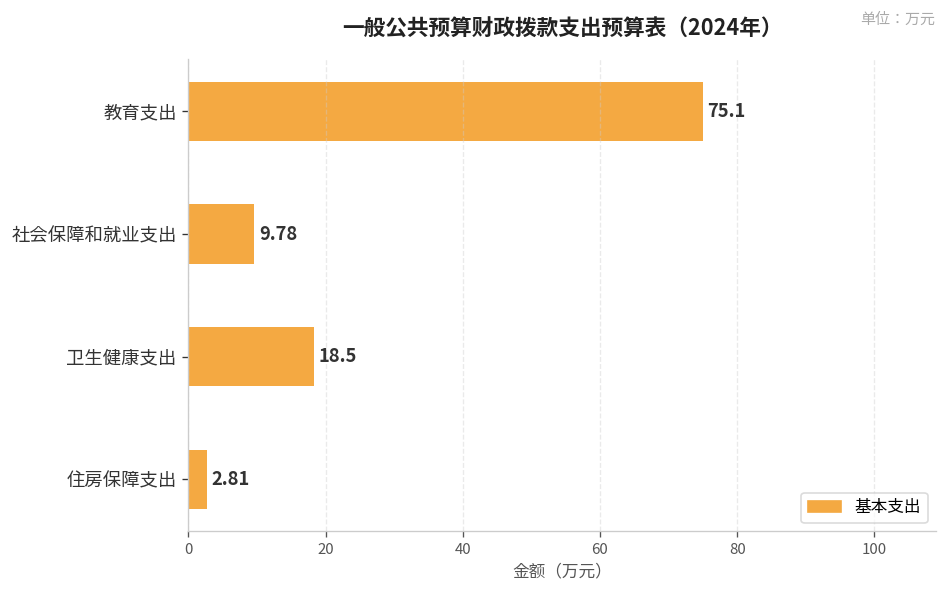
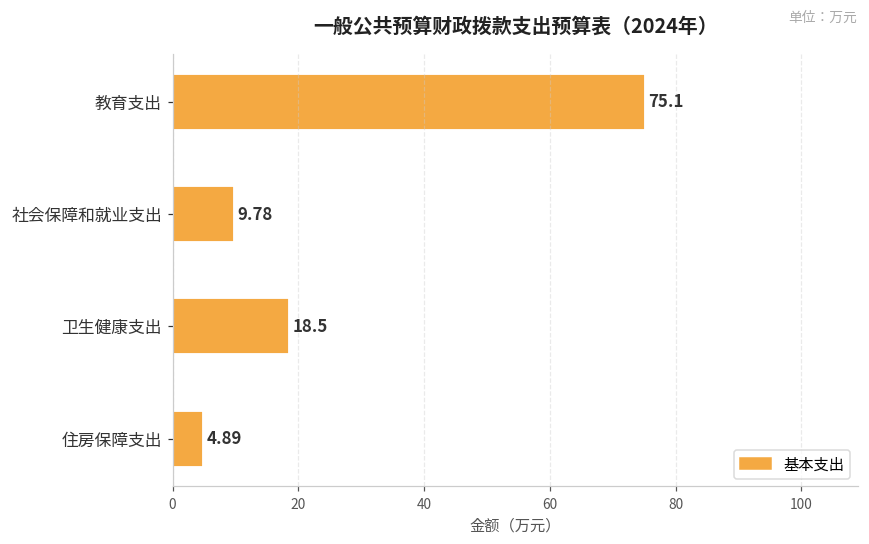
住房保障支出: 2.81 -> 4.89
